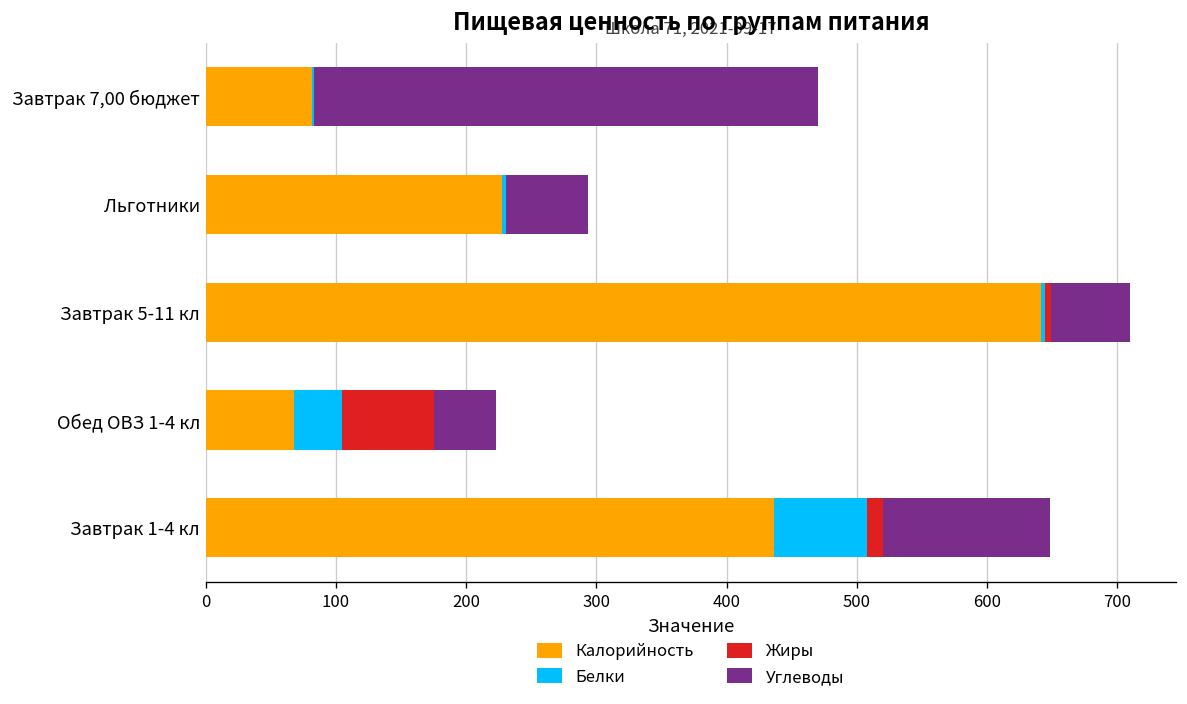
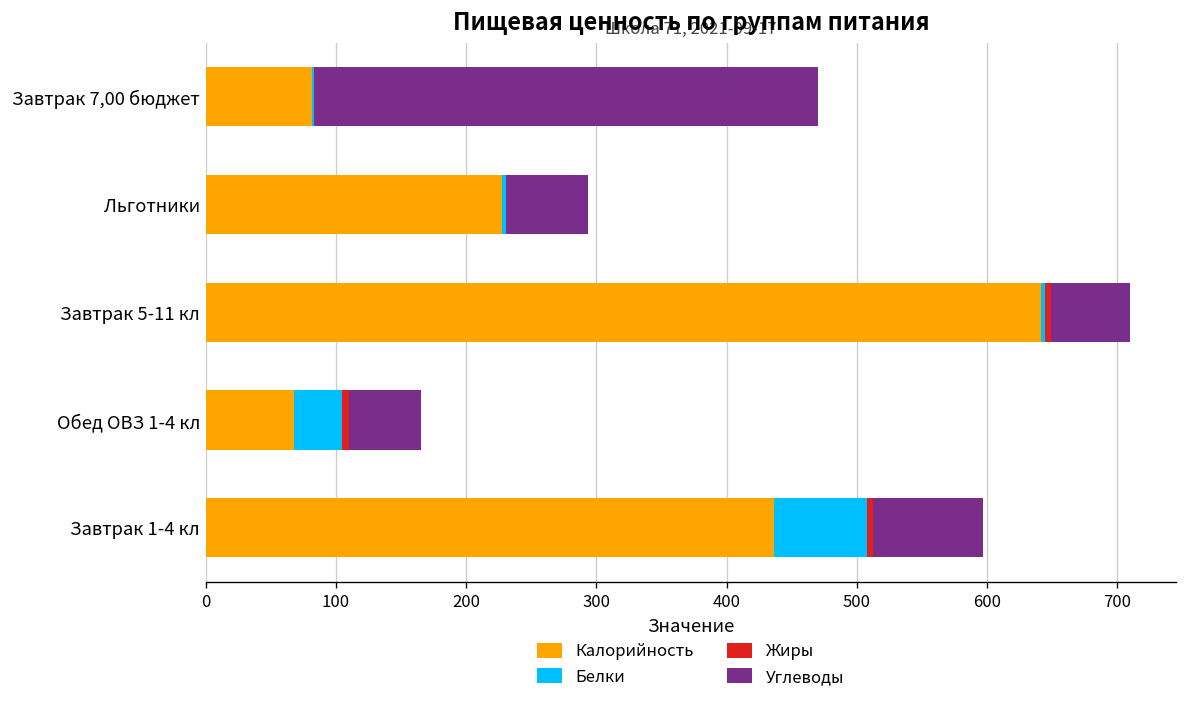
Жиры, Обед ОВЗ 1-4 кл: 70 -> 5
Углеводы, Обед ОВЗ 1-4 кл: 47 -> 55
Жиры, Завтрак 1-4 кл: 12 -> 5
Углеводы, Завтрак 1-4 кл: 128 -> 85
